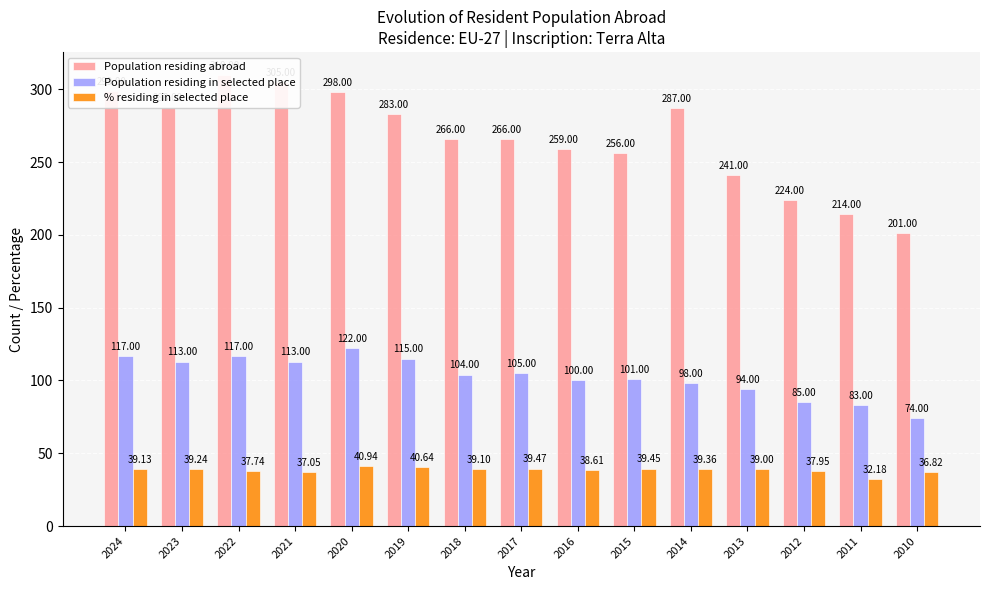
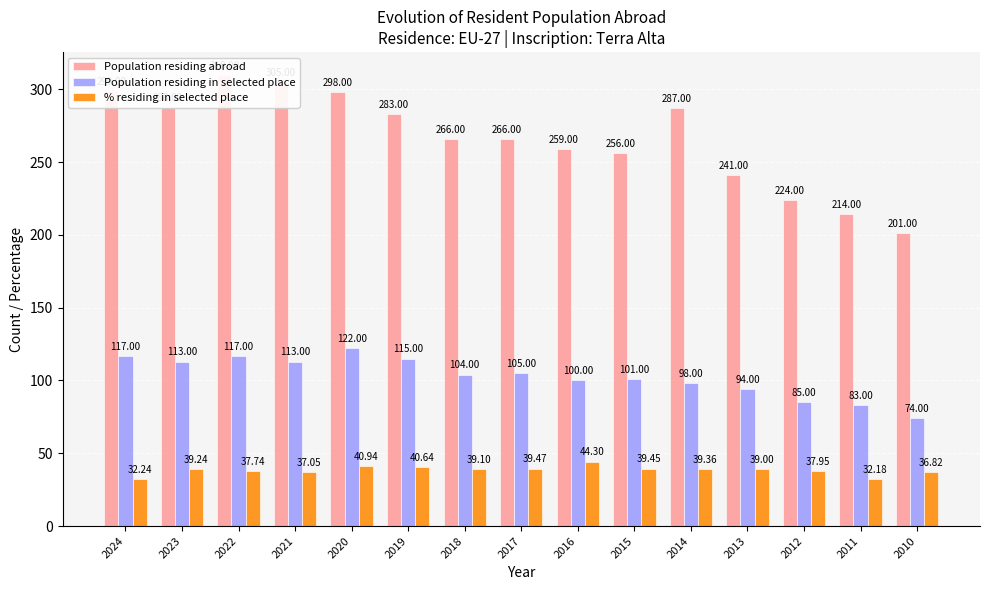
% residing in selected place, 2024: 39.13 -> 32.24
% residing in selected place, 2016: 38.61 -> 44.30
